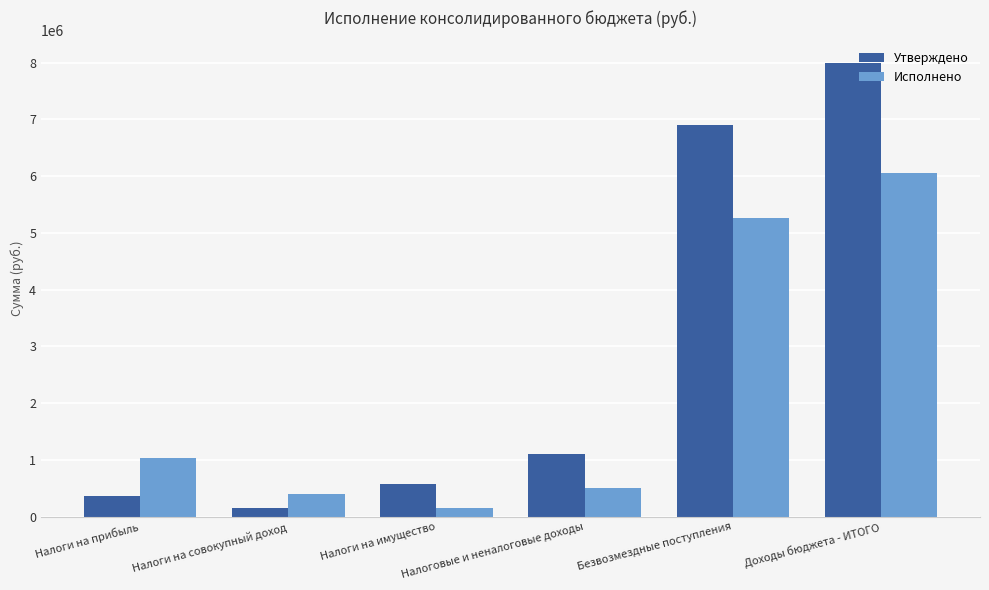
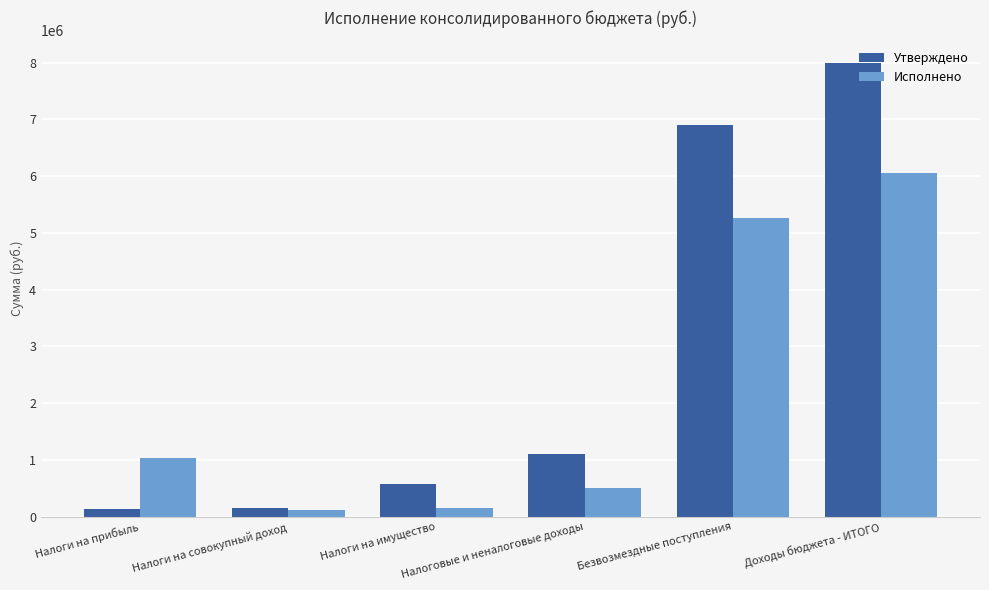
Утверждено, Налоги на прибыль: 400000 -> 100000
Исполнено, Налоги на совокупный доход: 400000 -> 100000
